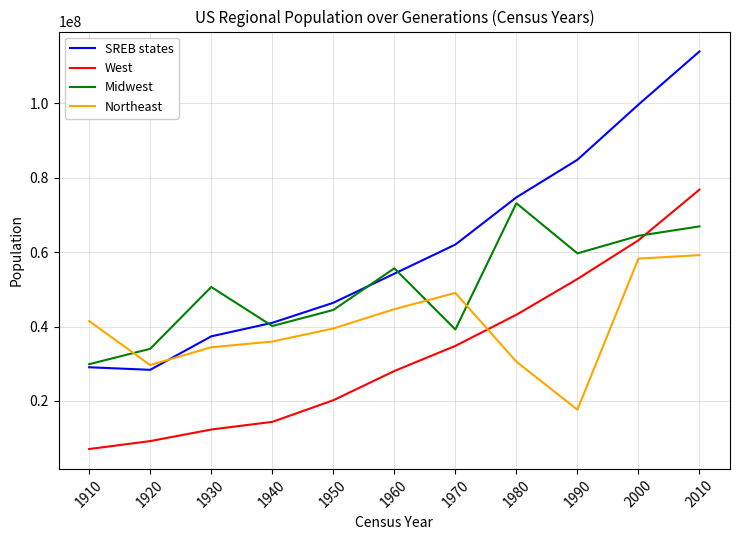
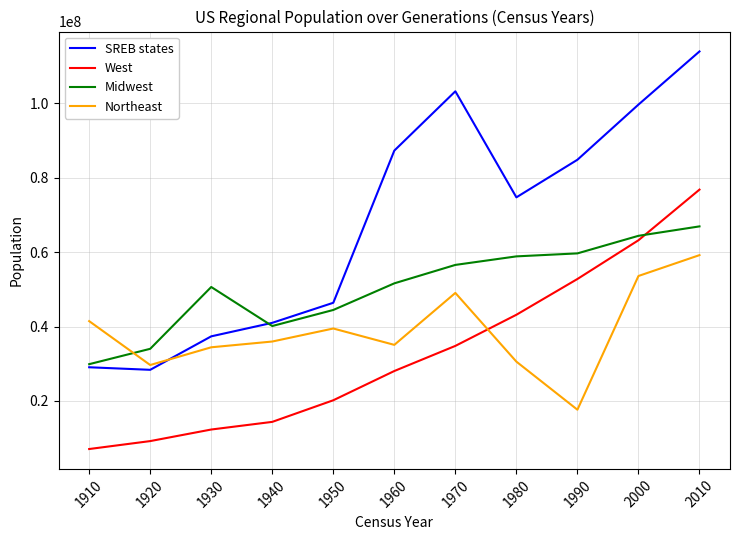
SREB states, 1960: 54000000 -> 87000000
Midwest, 1960: 56000000 -> 52000000
Northeast, 1960: 45000000 -> 35000000
SREB states, 1970: 62000000 -> 103000000
Midwest, 1970: 39000000 -> 57000000
Midwest, 1980: 73000000 -> 59000000
Northeast, 2000: 58000000 -> 54000000
